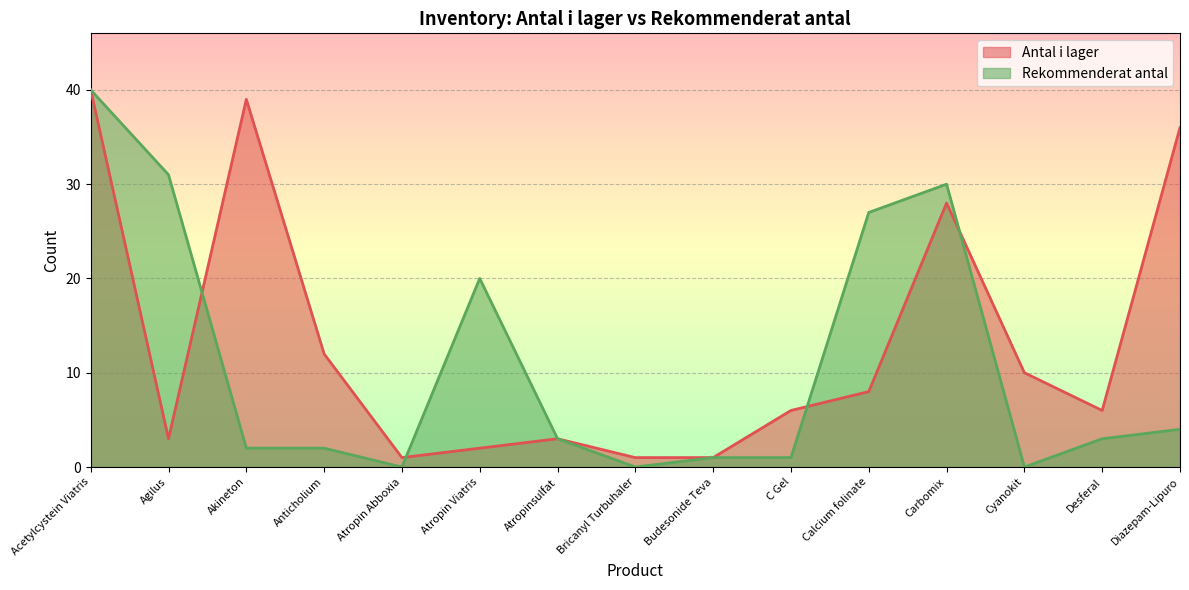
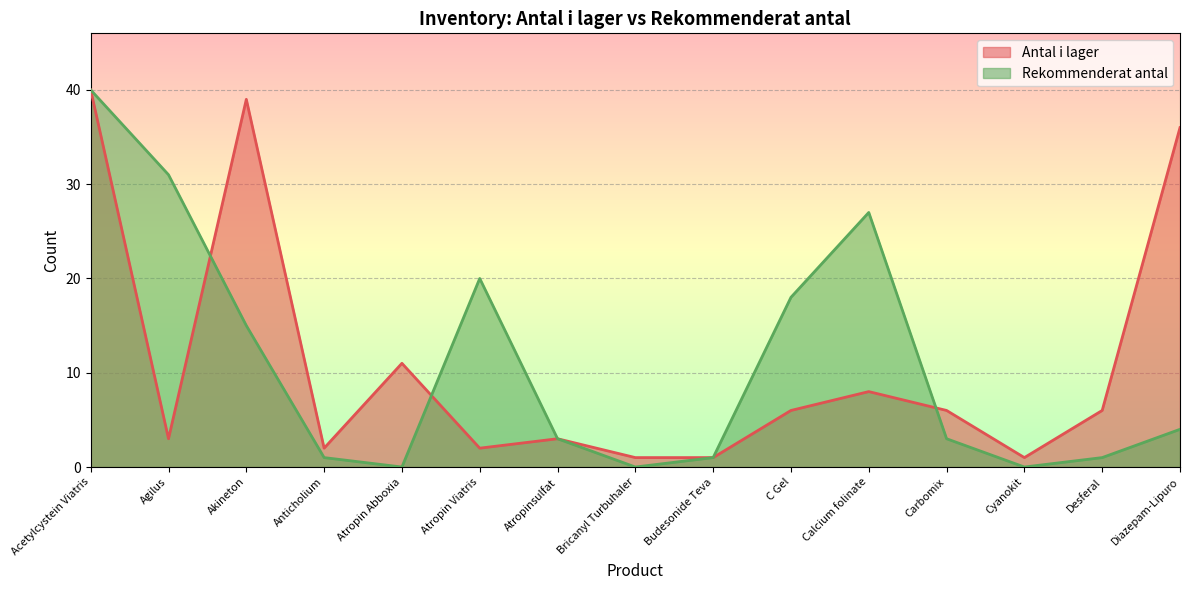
Rekommenderat antal, Akineton: 2 -> 15
Antal i lager, Anticholium: 12 -> 2
Rekommenderat antal, Anticholium: 2 -> 1
Antal i lager, Atropin Abboxia: 1 -> 11
Rekommenderat antal, C Gel: 1 -> 18
Antal i lager, Carbomix: 28 -> 6
Rekommenderat antal, Carbomix: 30 -> 3
Antal i lager, Cyanokit: 10 -> 1
Rekommenderat antal, Desferal: 3 -> 1
